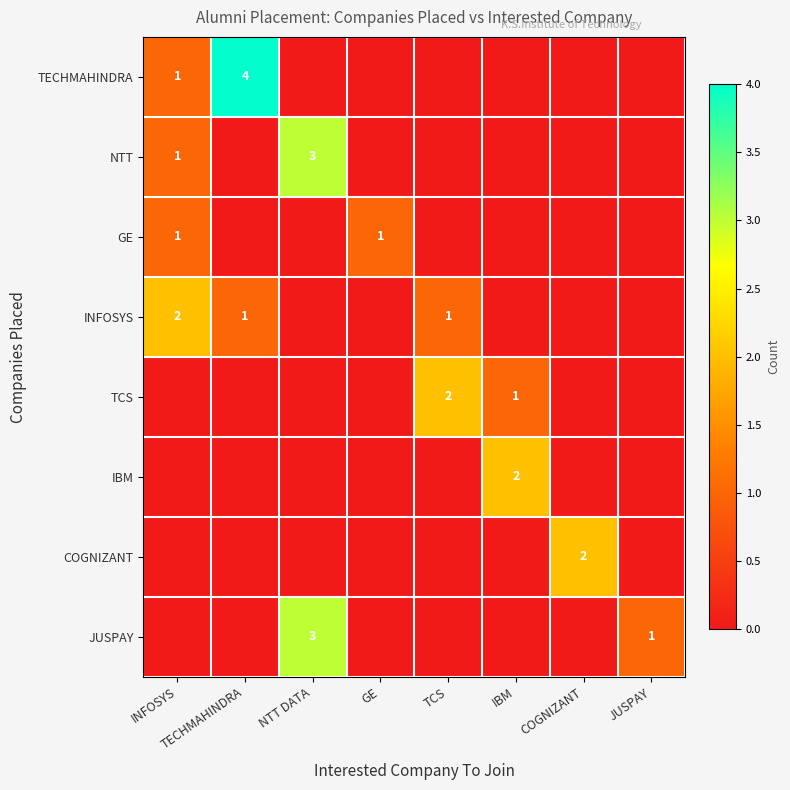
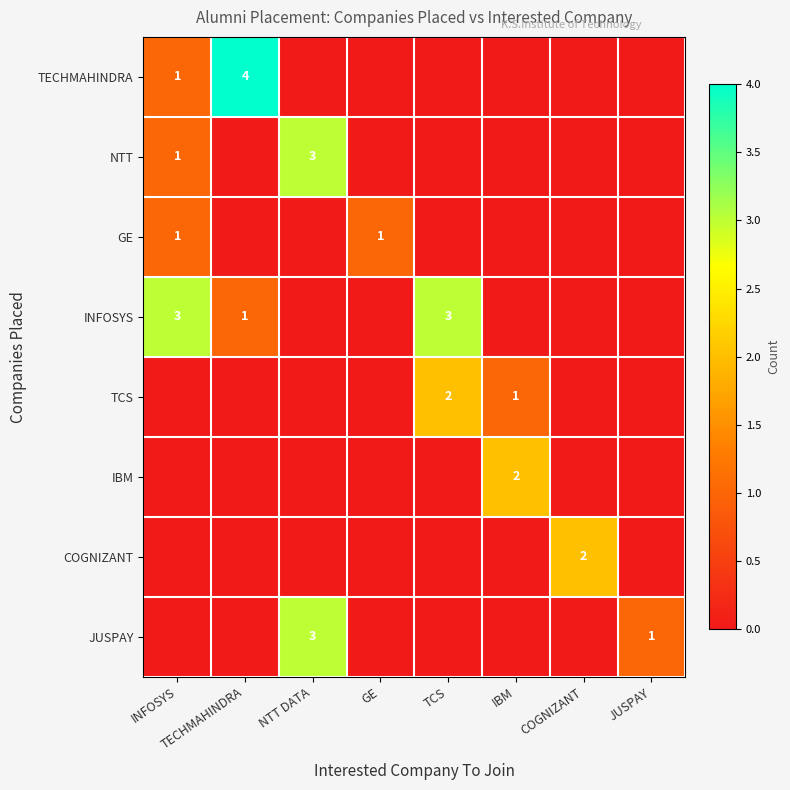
INFOSYS, INFOSYS: 2 -> 3
INFOSYS, TCS: 1 -> 3
